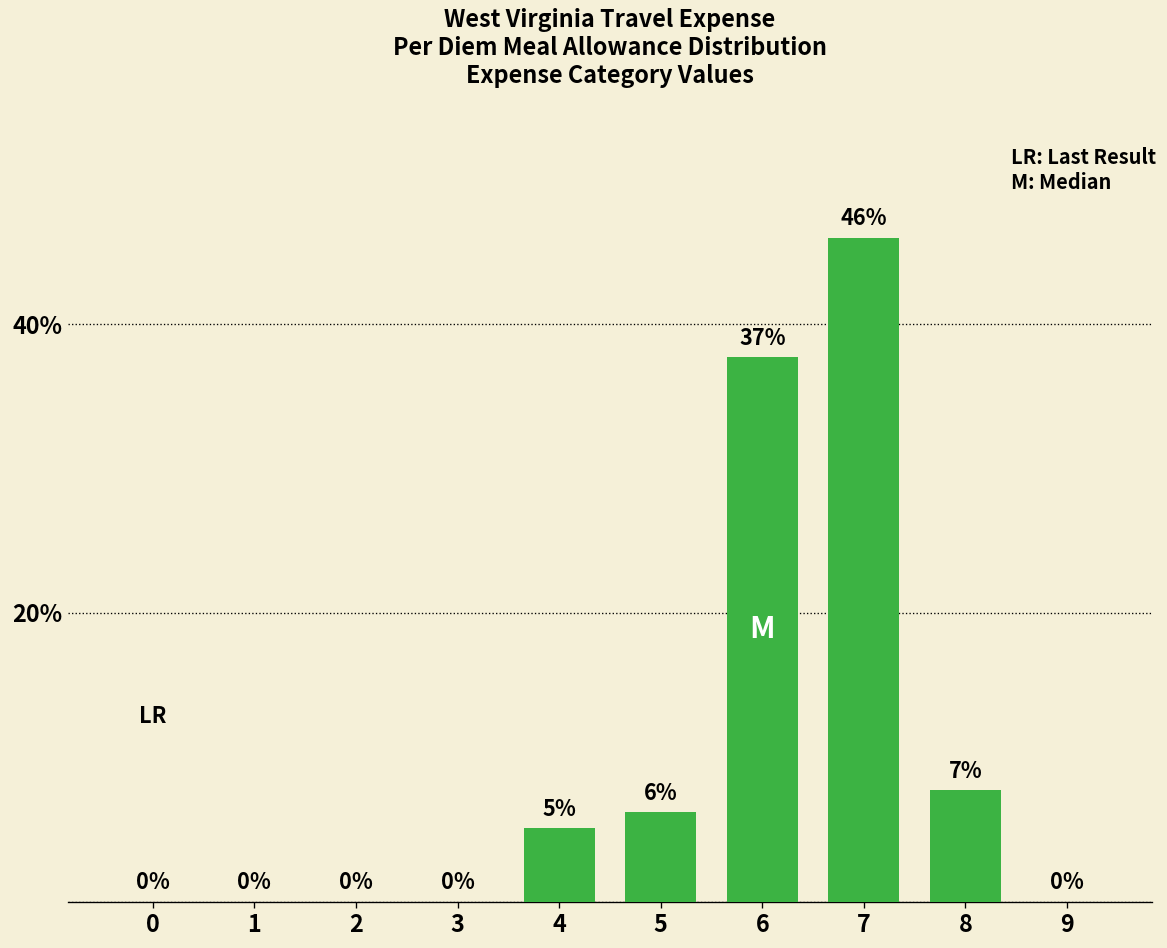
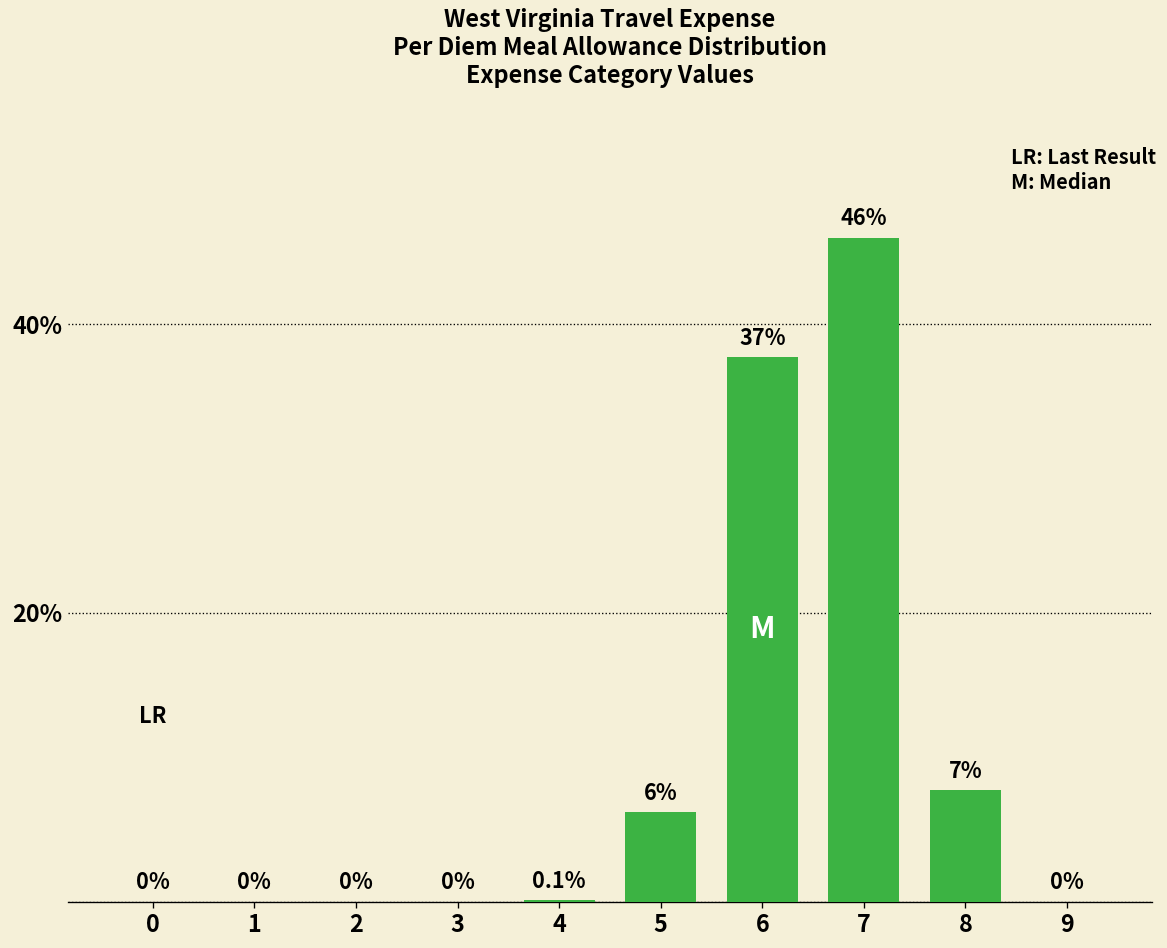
4: 5% -> 0.1%
